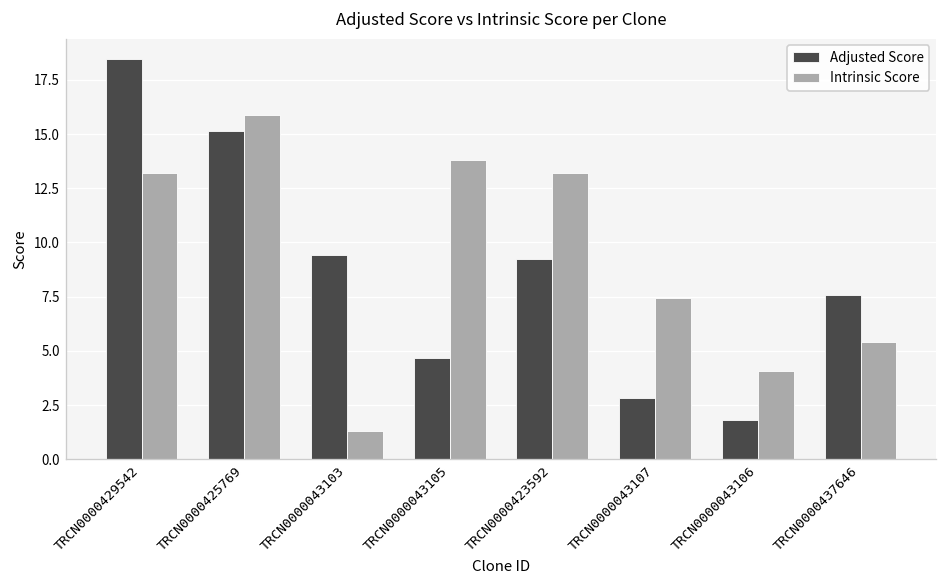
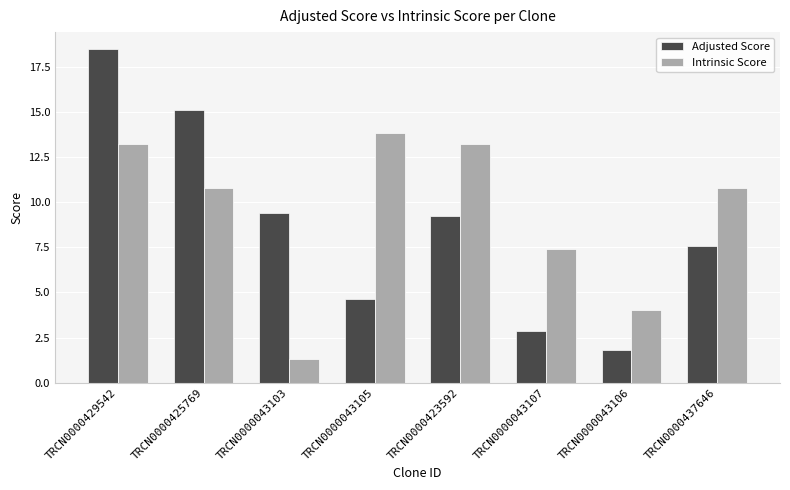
Intrinsic Score, TRCN0000425769: 15.9 -> 10.8
Intrinsic Score, TRCN0000437646: 5.4 -> 10.8
